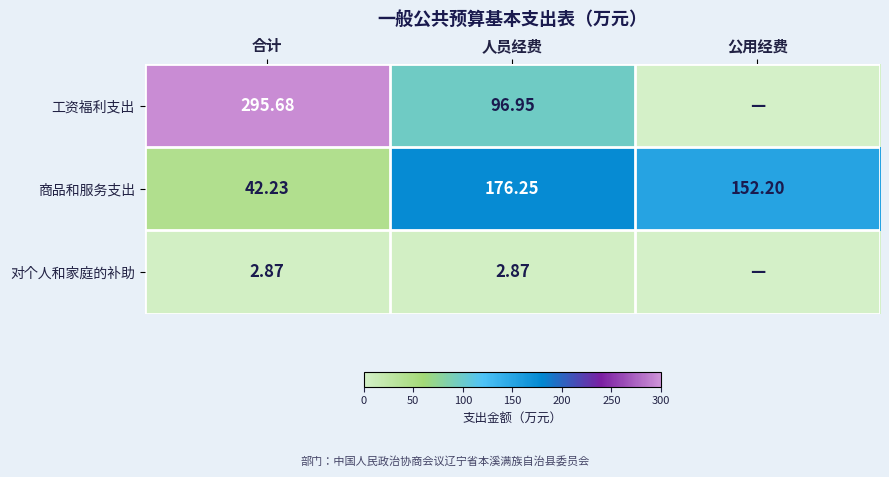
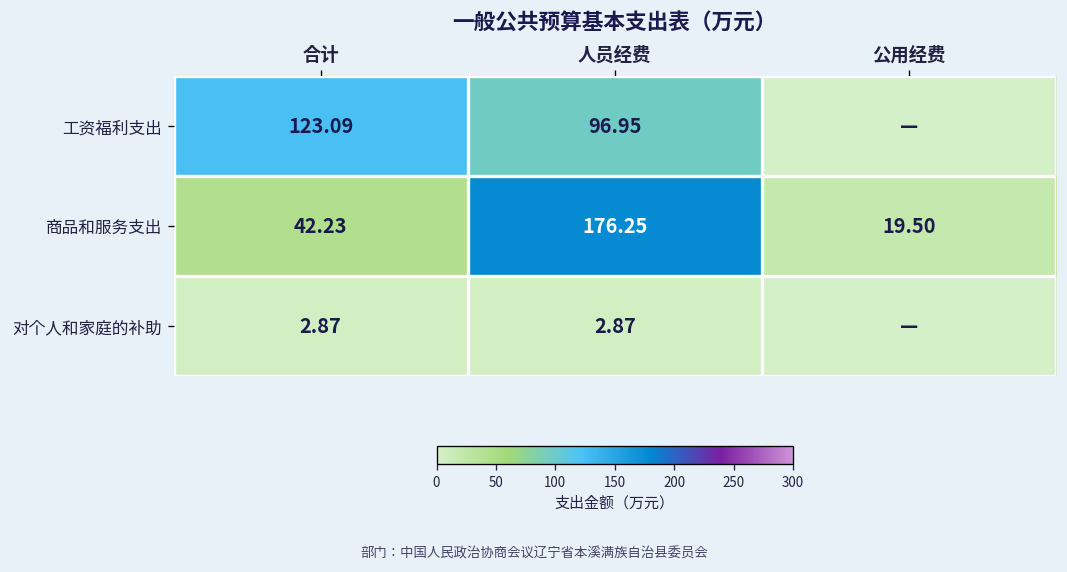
工资福利支出, 合计: 295.68 -> 123.09
商品和服务支出, 公用经费: 152.20 -> 19.50
